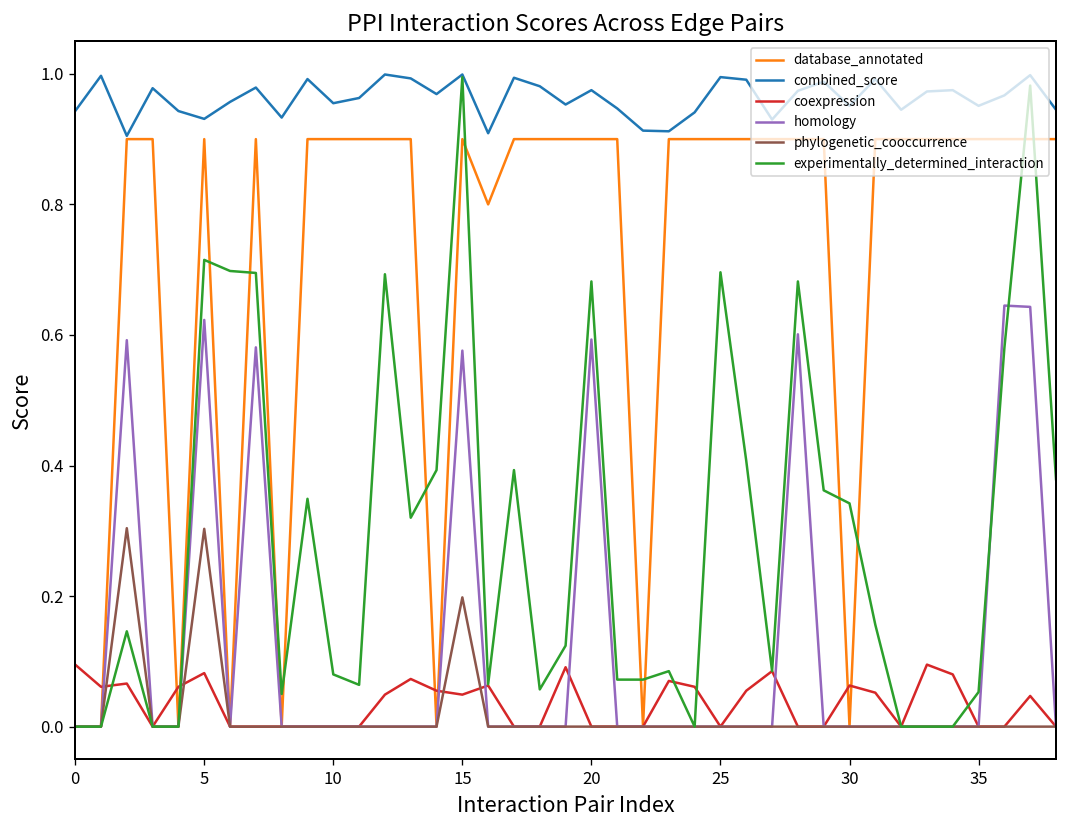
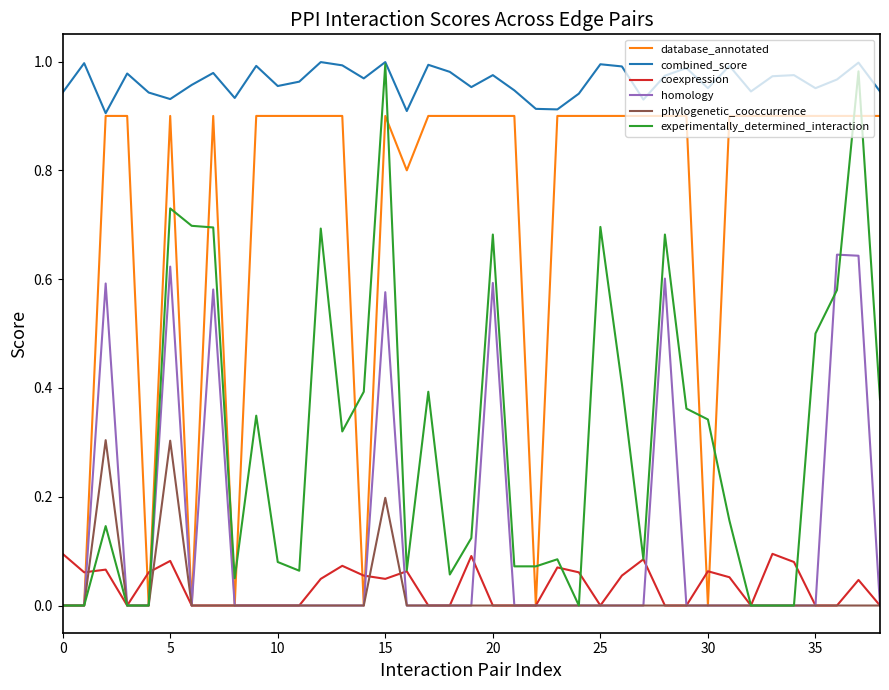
experimentally_determined_interaction, 5: 0.72 -> 0.73
experimentally_determined_interaction, 35: 0.05 -> 0.50
